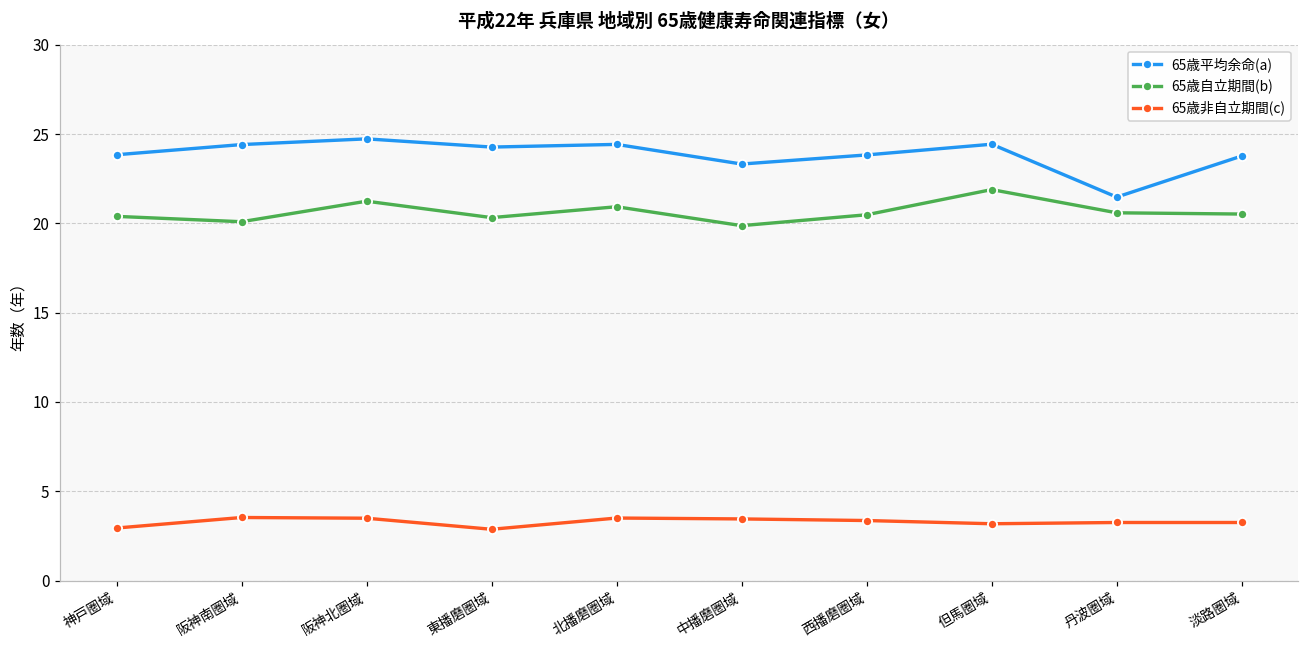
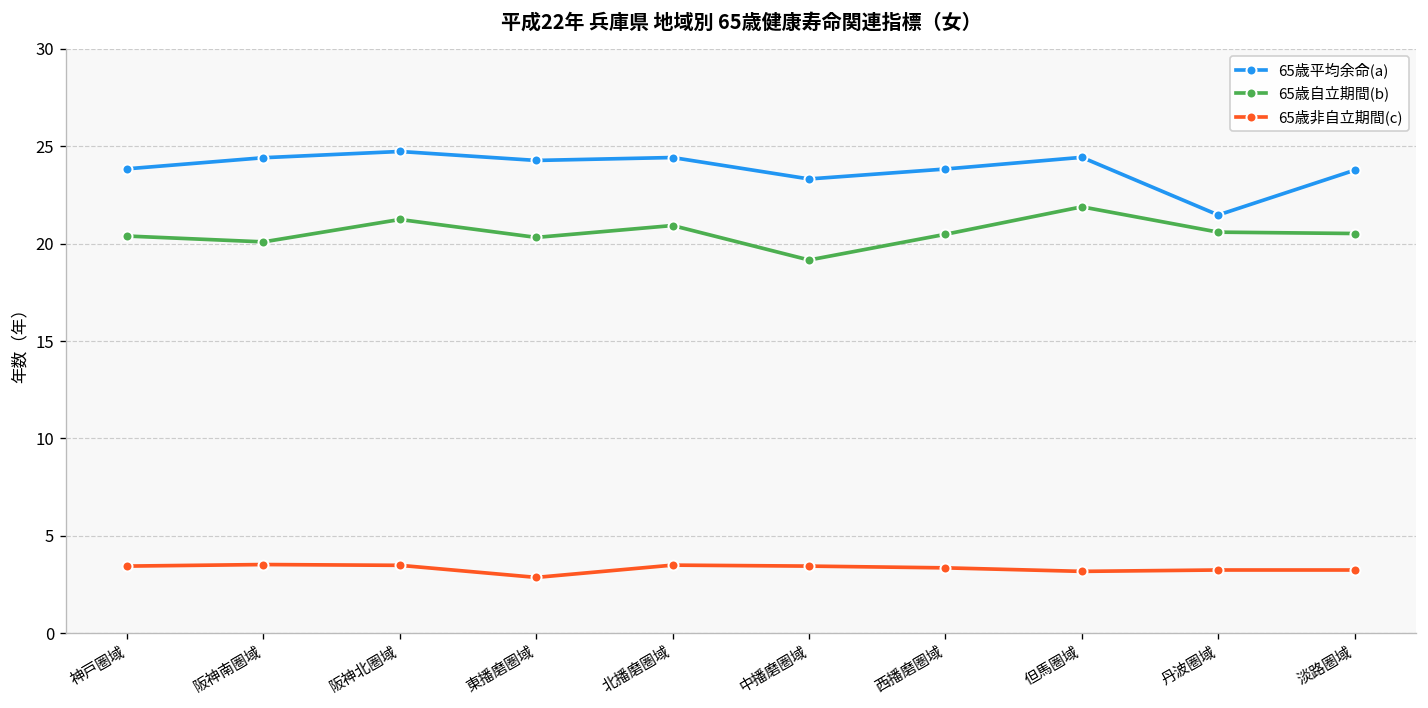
65歳非自立期間(c), 神戸圏域: 2.9 -> 3.5
65歳自立期間(b), 中播磨圏域: 19.9 -> 19.2
